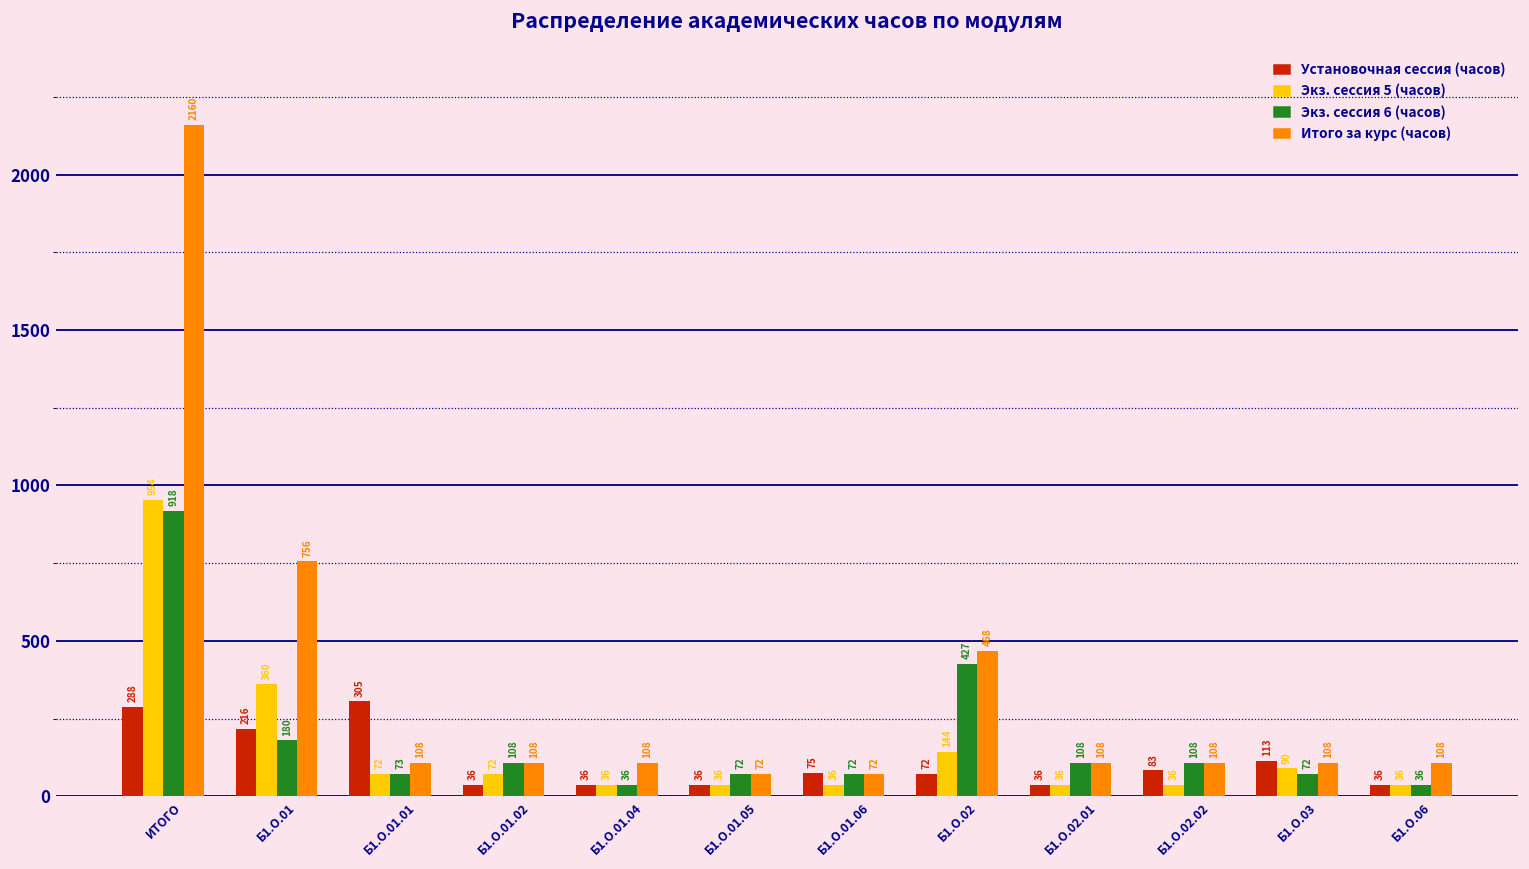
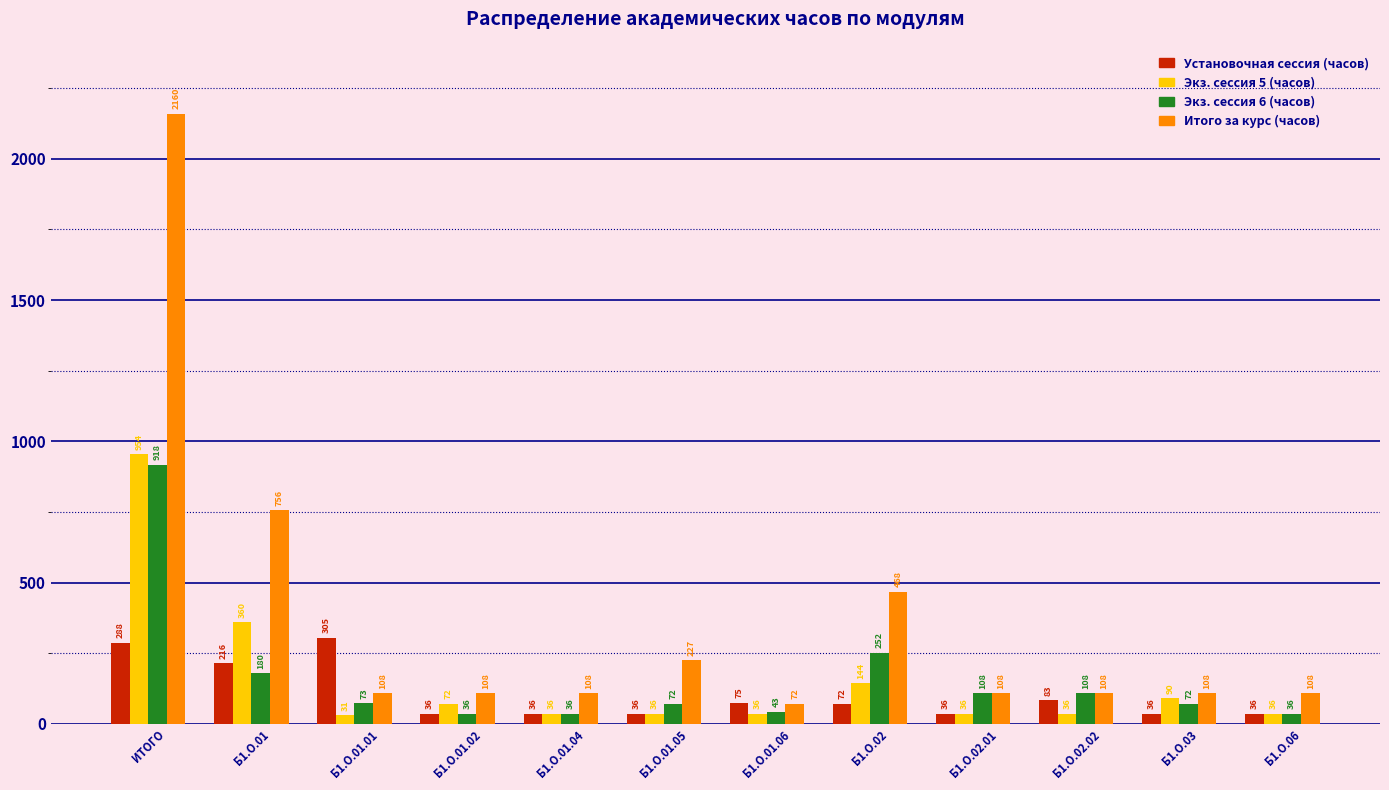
Экз. сессия 5 (часов), Б1.О.01.01: 72 -> 31
Экз. сессия 6 (часов), Б1.О.01.02: 108 -> 36
Итого за курс (часов), Б1.О.01.05: 72 -> 227
Экз. сессия 6 (часов), Б1.О.01.06: 72 -> 43
Экз. сессия 6 (часов), Б1.О.02: 427 -> 252
Установочная сессия (часов), Б1.О.03: 113 -> 36
